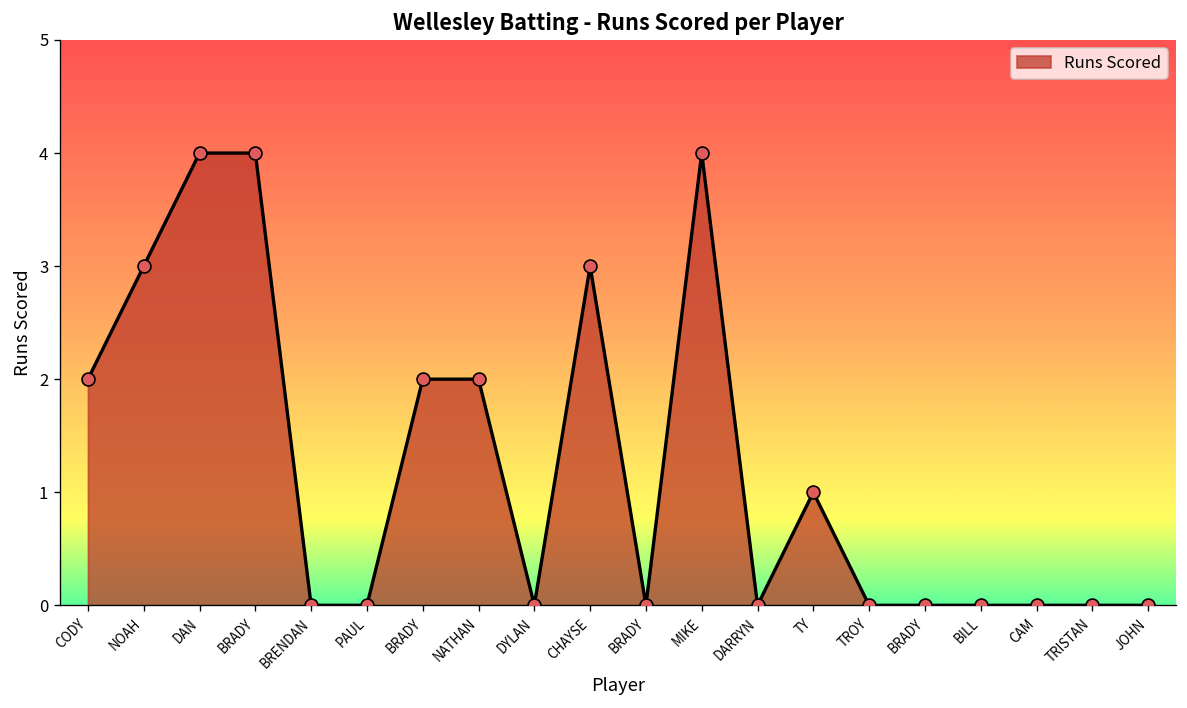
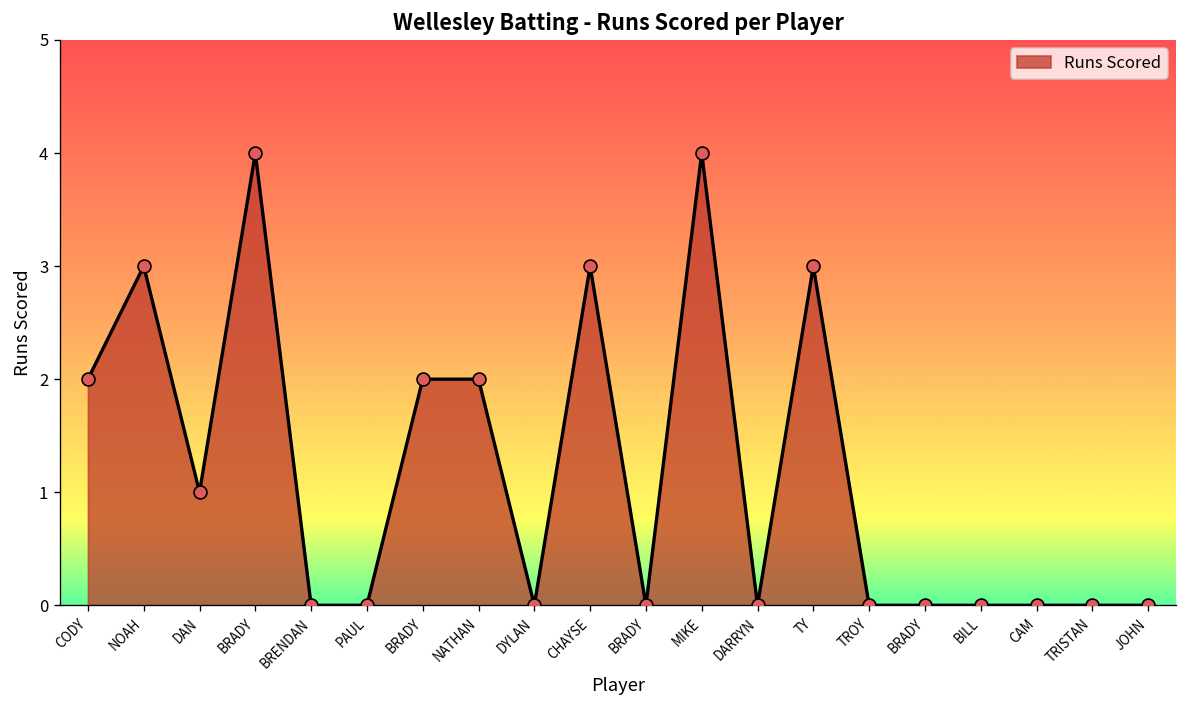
DAN: 4 -> 1
TY: 1 -> 3
